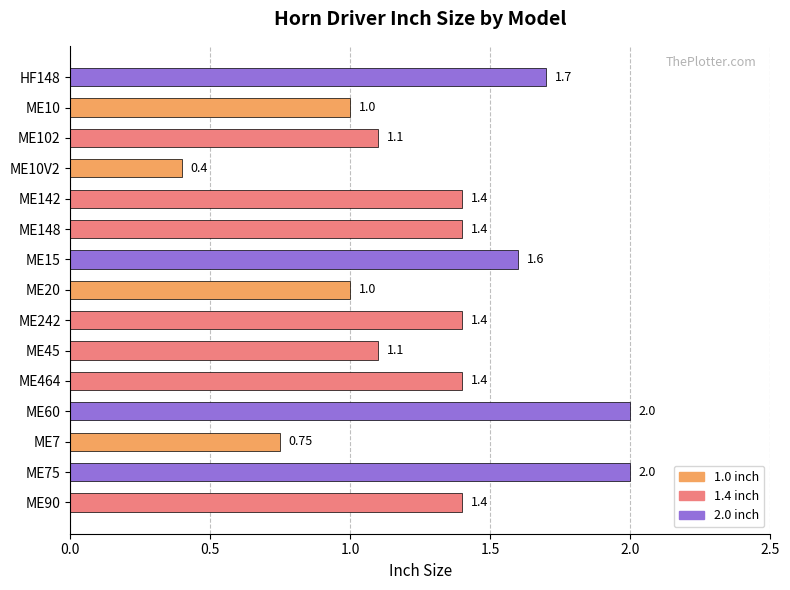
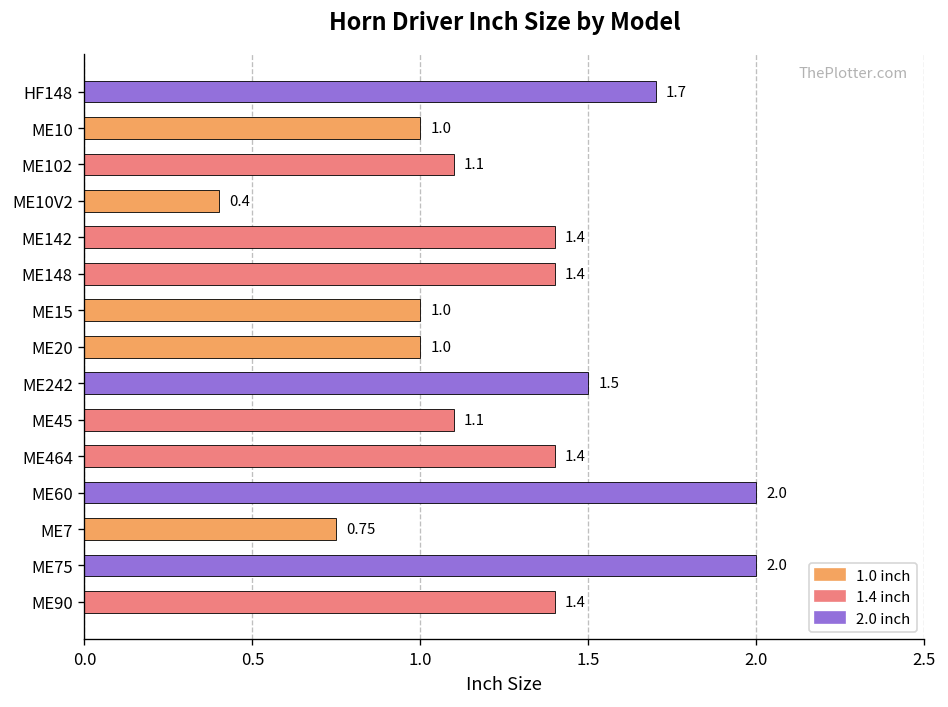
ME15: 1.6 -> 1.0
ME242: 1.4 -> 1.5
